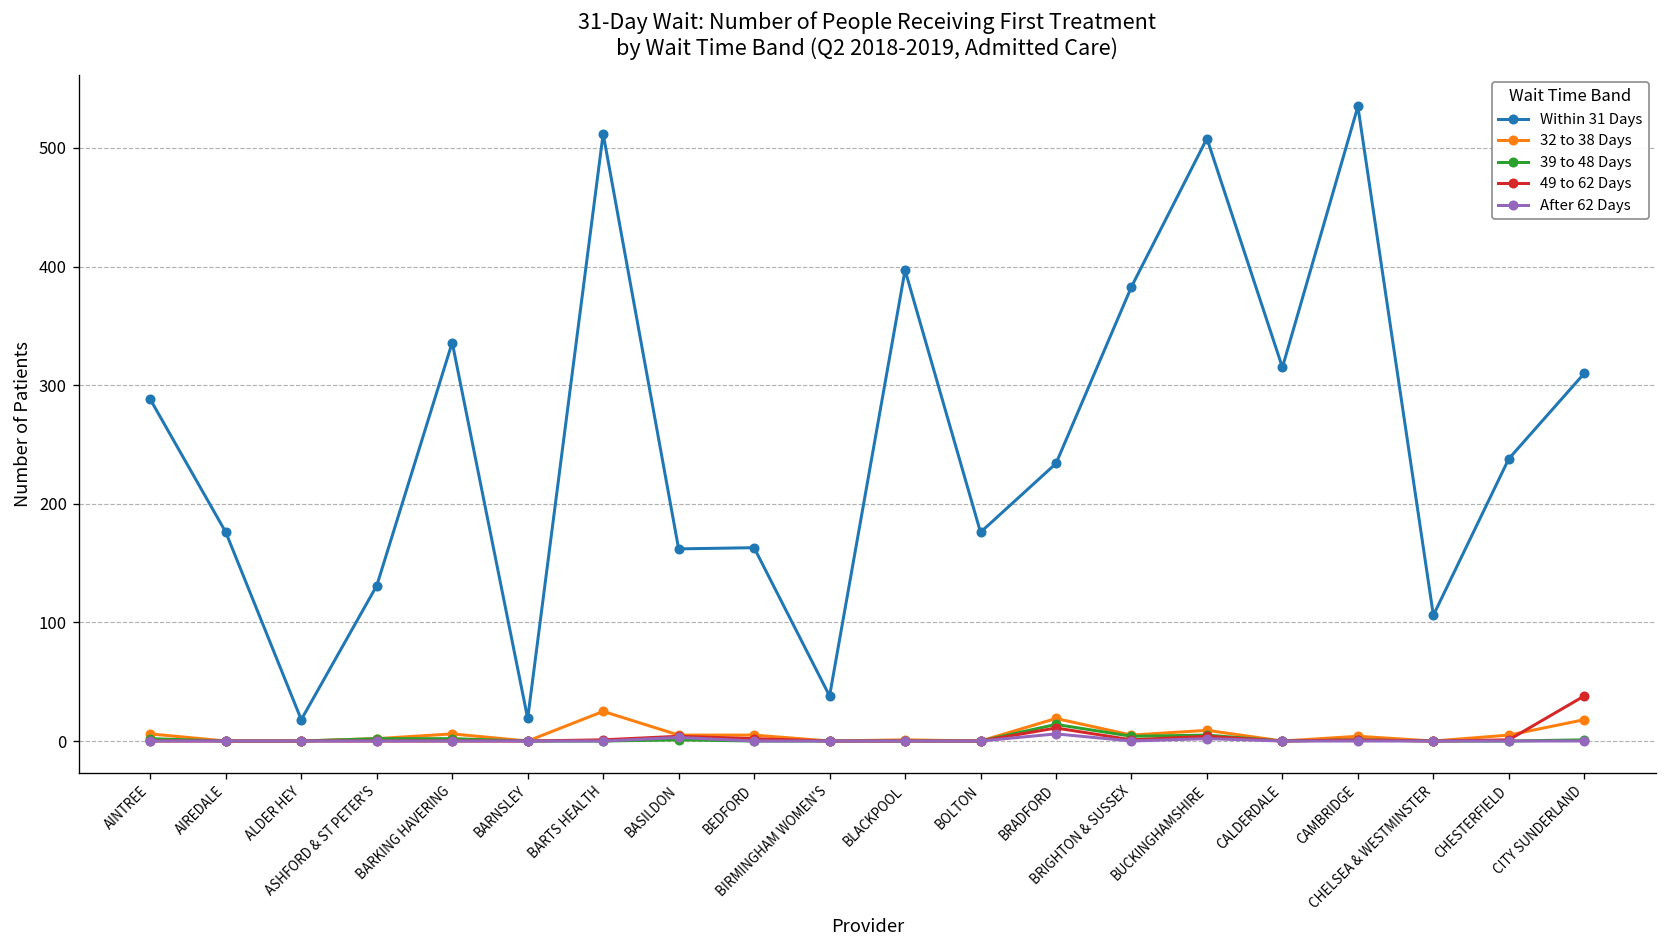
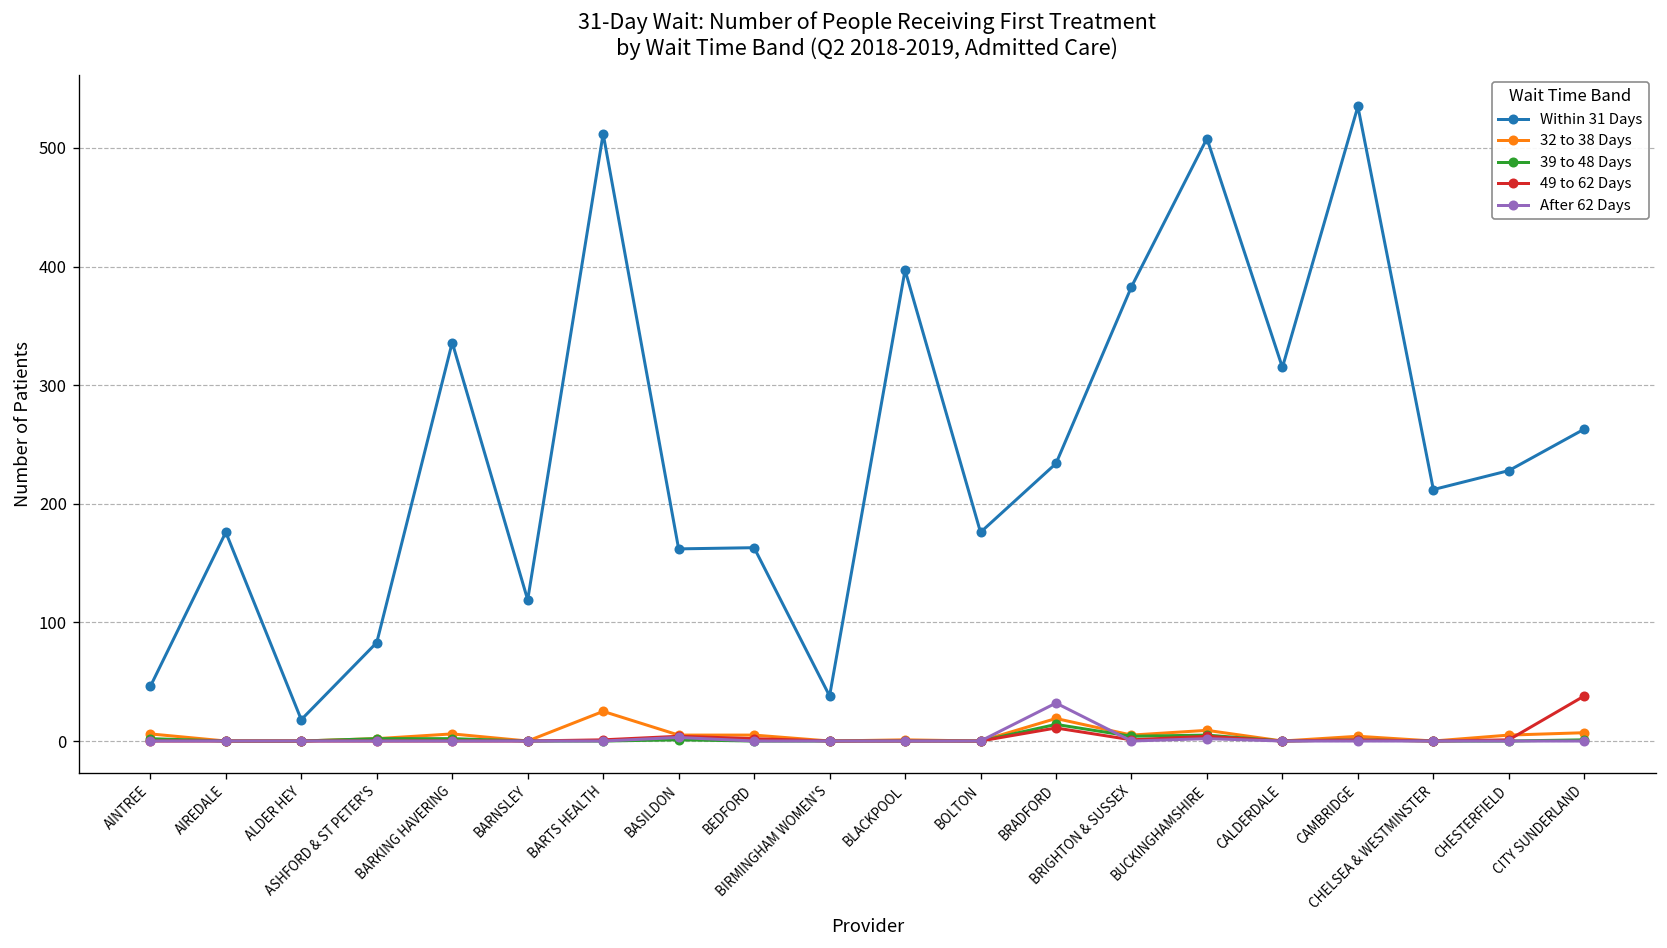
Within 31 Days, AINTREE: 290 -> 50
Within 31 Days, ASHFORD & ST PETER'S: 130 -> 80
Within 31 Days, BARNSLEY: 20 -> 120
After 62 Days, BRADFORD: 10 -> 30
Within 31 Days, CHELSEA & WESTMINSTER: 110 -> 210
Within 31 Days, CHESTERFIELD: 240 -> 230
Within 31 Days, CITY SUNDERLAND: 310 -> 260
32 to 38 Days, CITY SUNDERLAND: 20 -> 10
